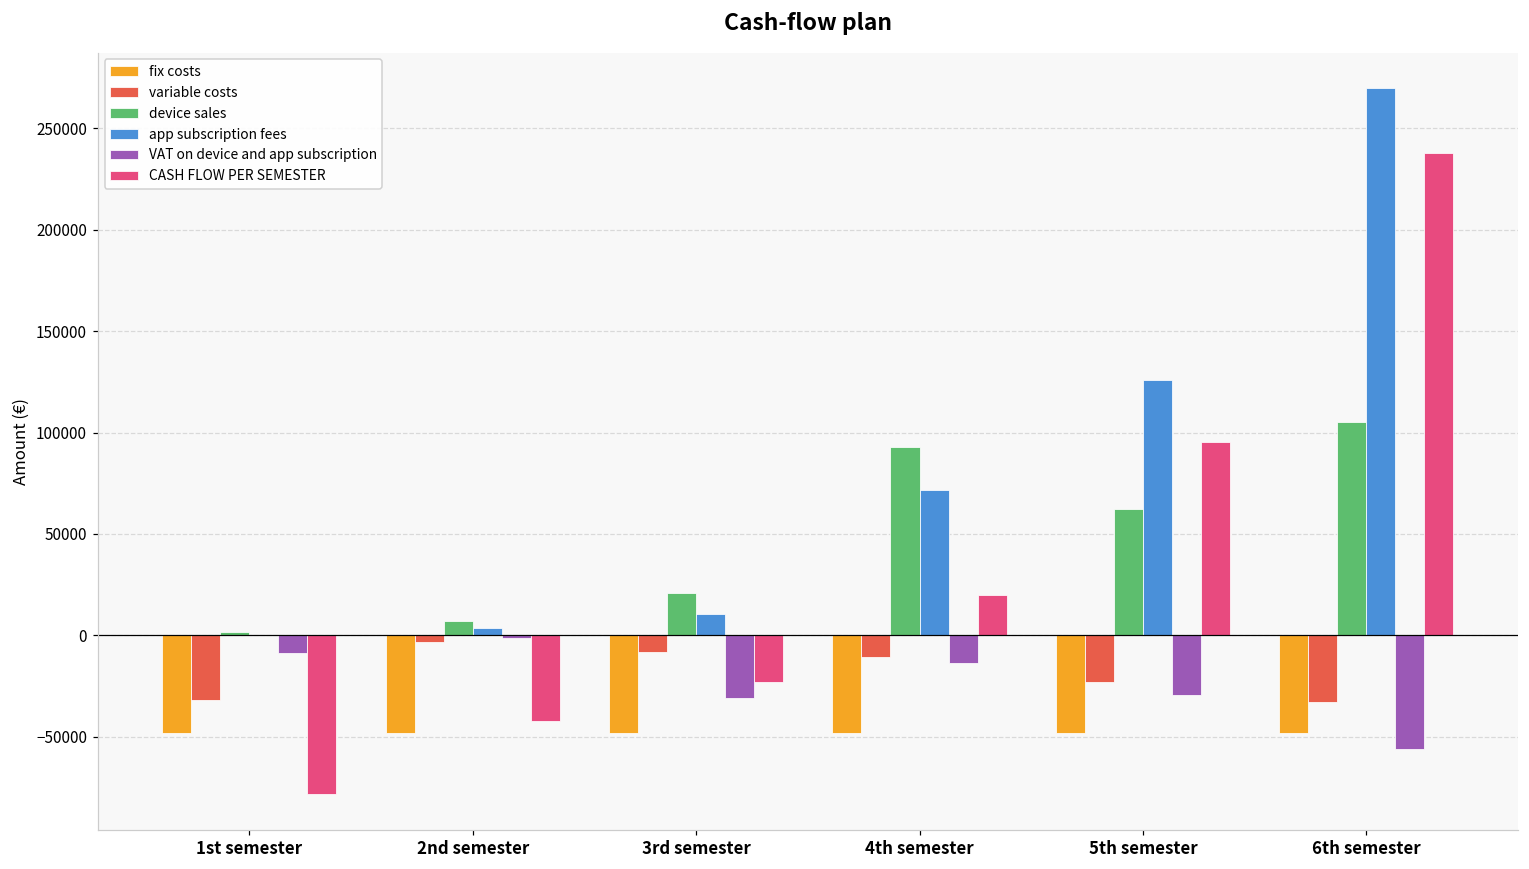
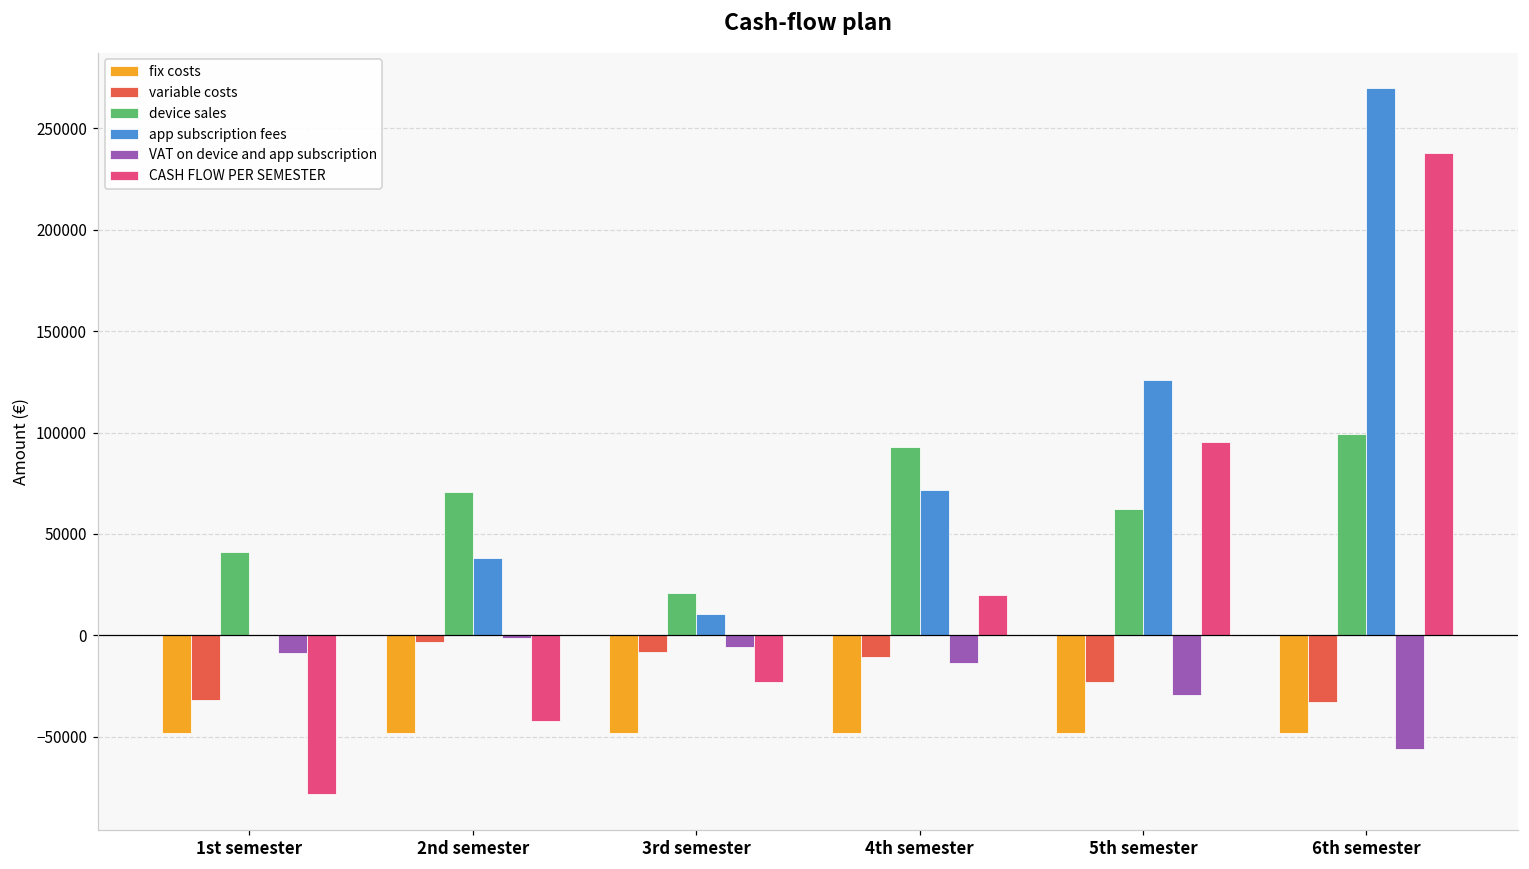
device sales, 1st semester: 2000 -> 41000
device sales, 2nd semester: 7000 -> 71000
app subscription fees, 2nd semester: 4000 -> 38000
VAT on device and app subscription, 3rd semester: -31000 -> -6000
device sales, 6th semester: 105000 -> 99000
